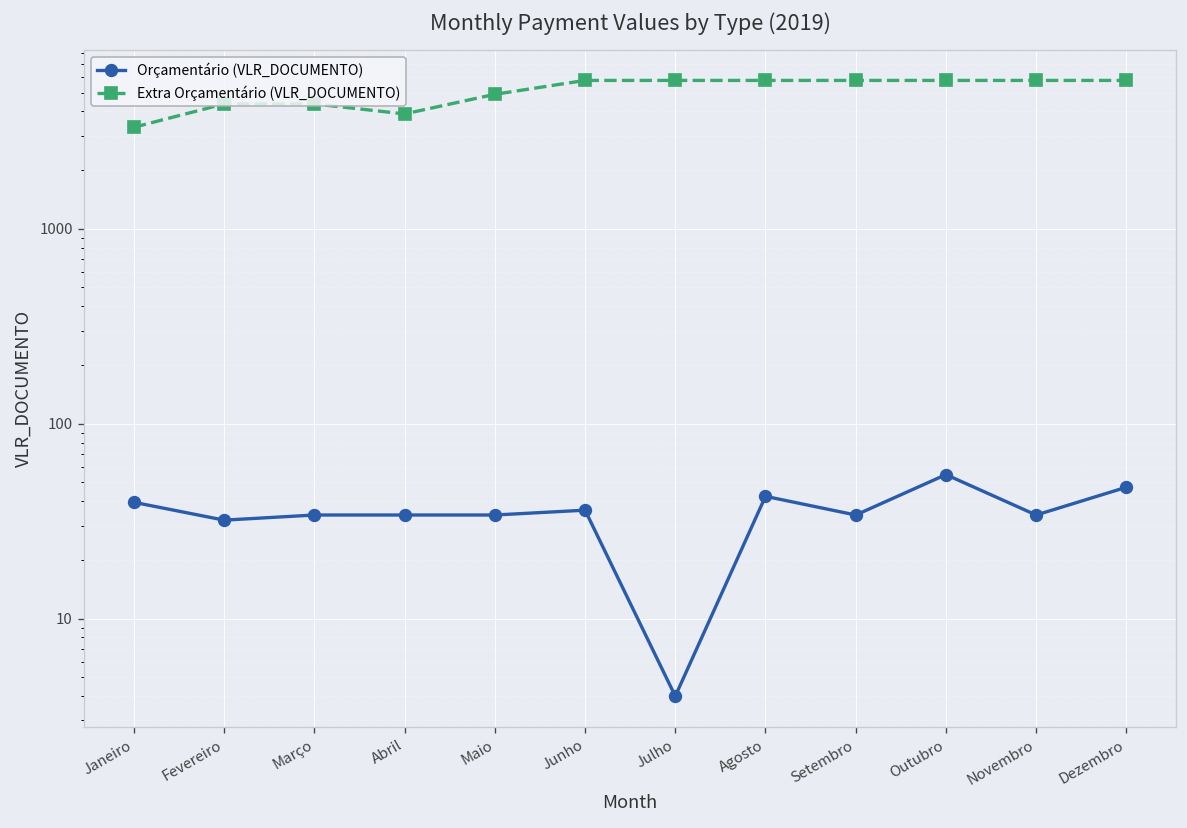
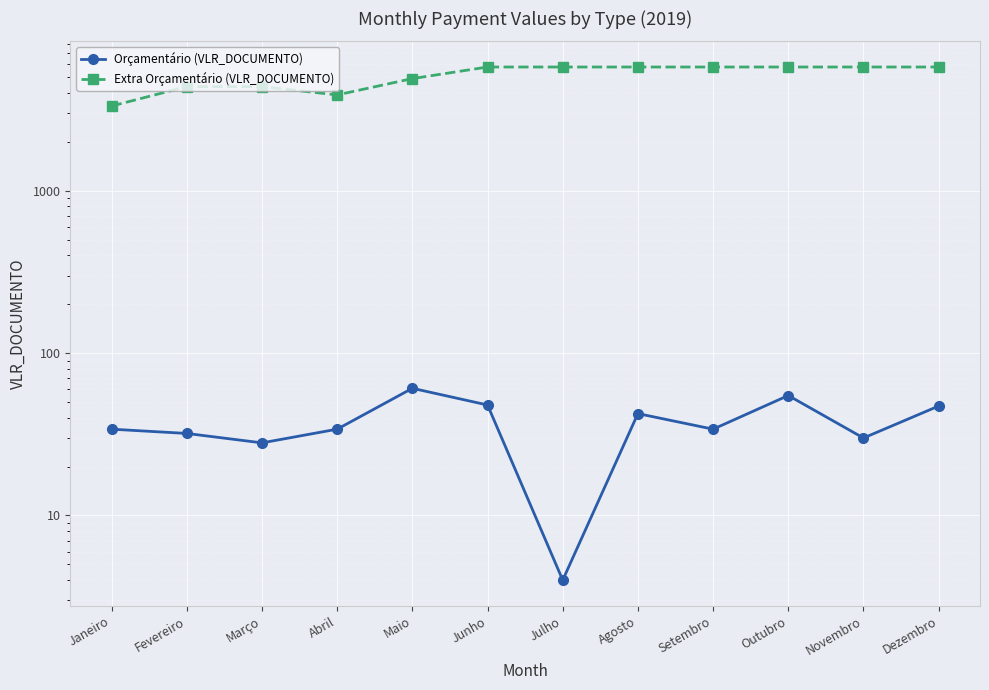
Orçamentário (VLR_DOCUMENTO), Janeiro: 40 -> 34
Orçamentário (VLR_DOCUMENTO), Março: 34 -> 28
Orçamentário (VLR_DOCUMENTO), Maio: 34 -> 61
Orçamentário (VLR_DOCUMENTO), Junho: 36 -> 48
Orçamentário (VLR_DOCUMENTO), Novembro: 34 -> 30
